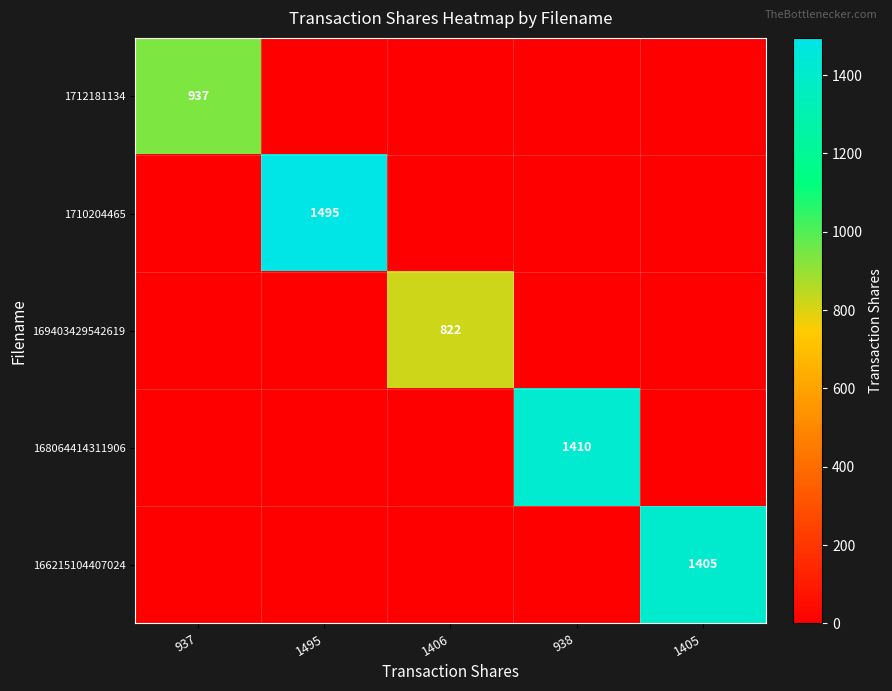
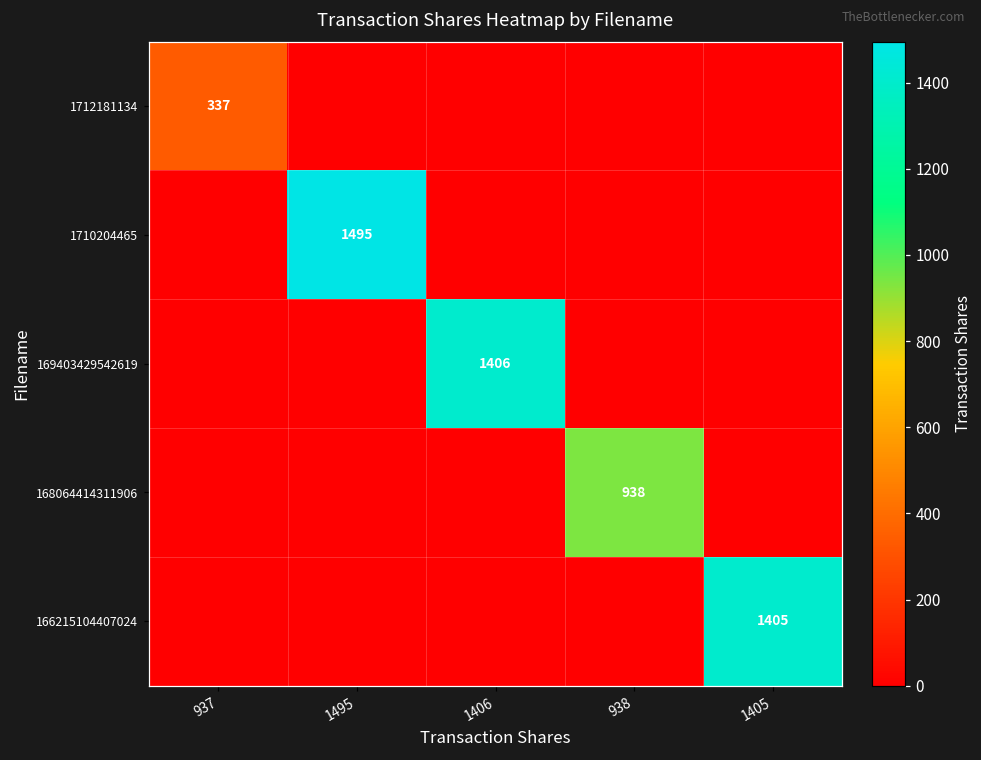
1712181134, 937: 937 -> 337
169403429542619, 1406: 822 -> 1406
168064414311906, 938: 1410 -> 938
